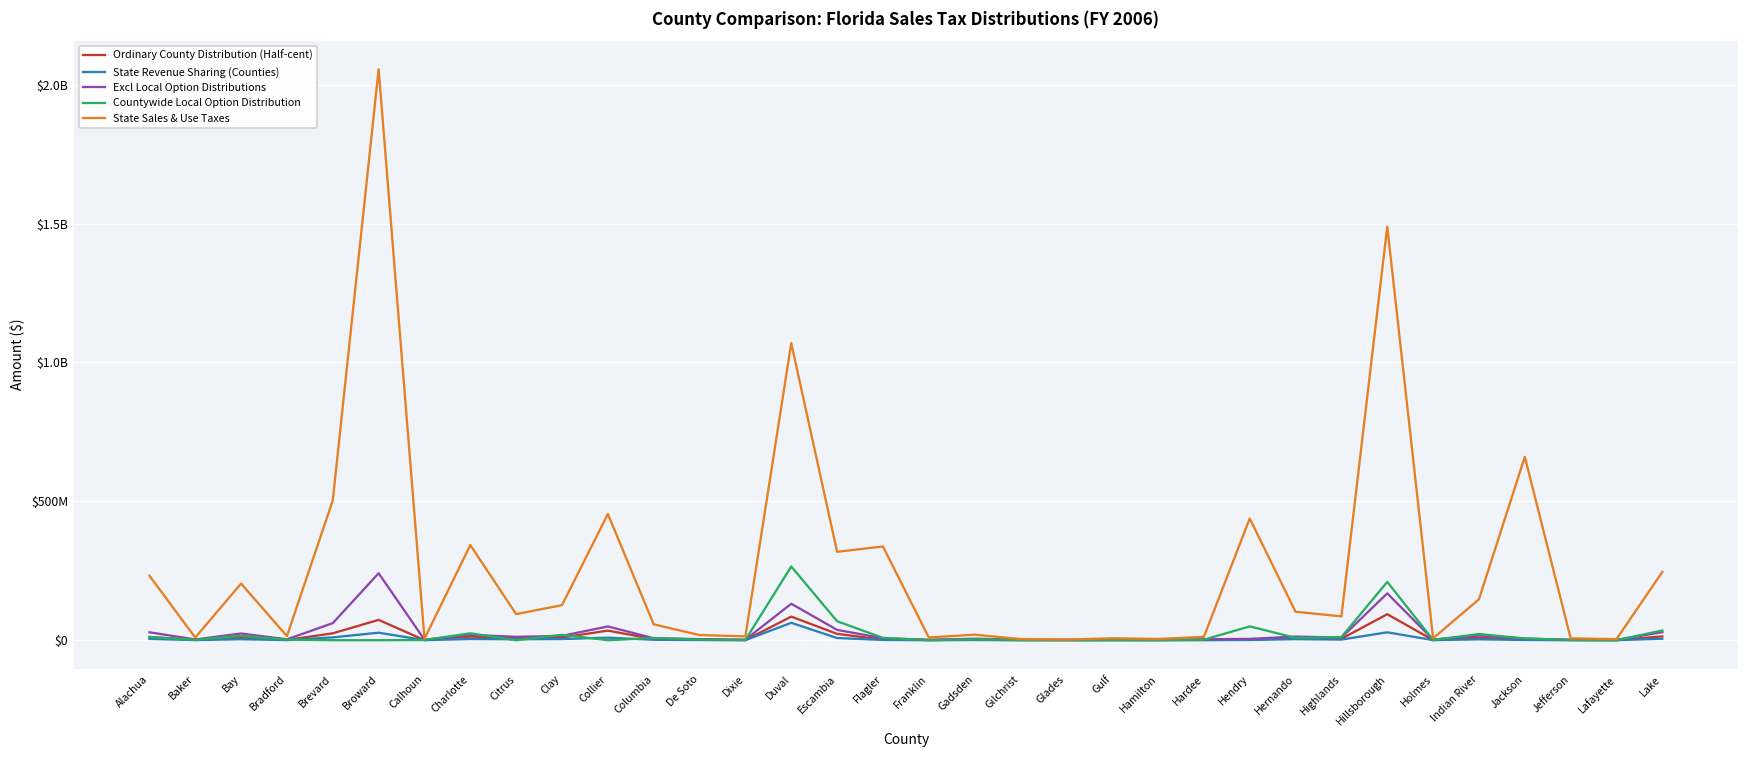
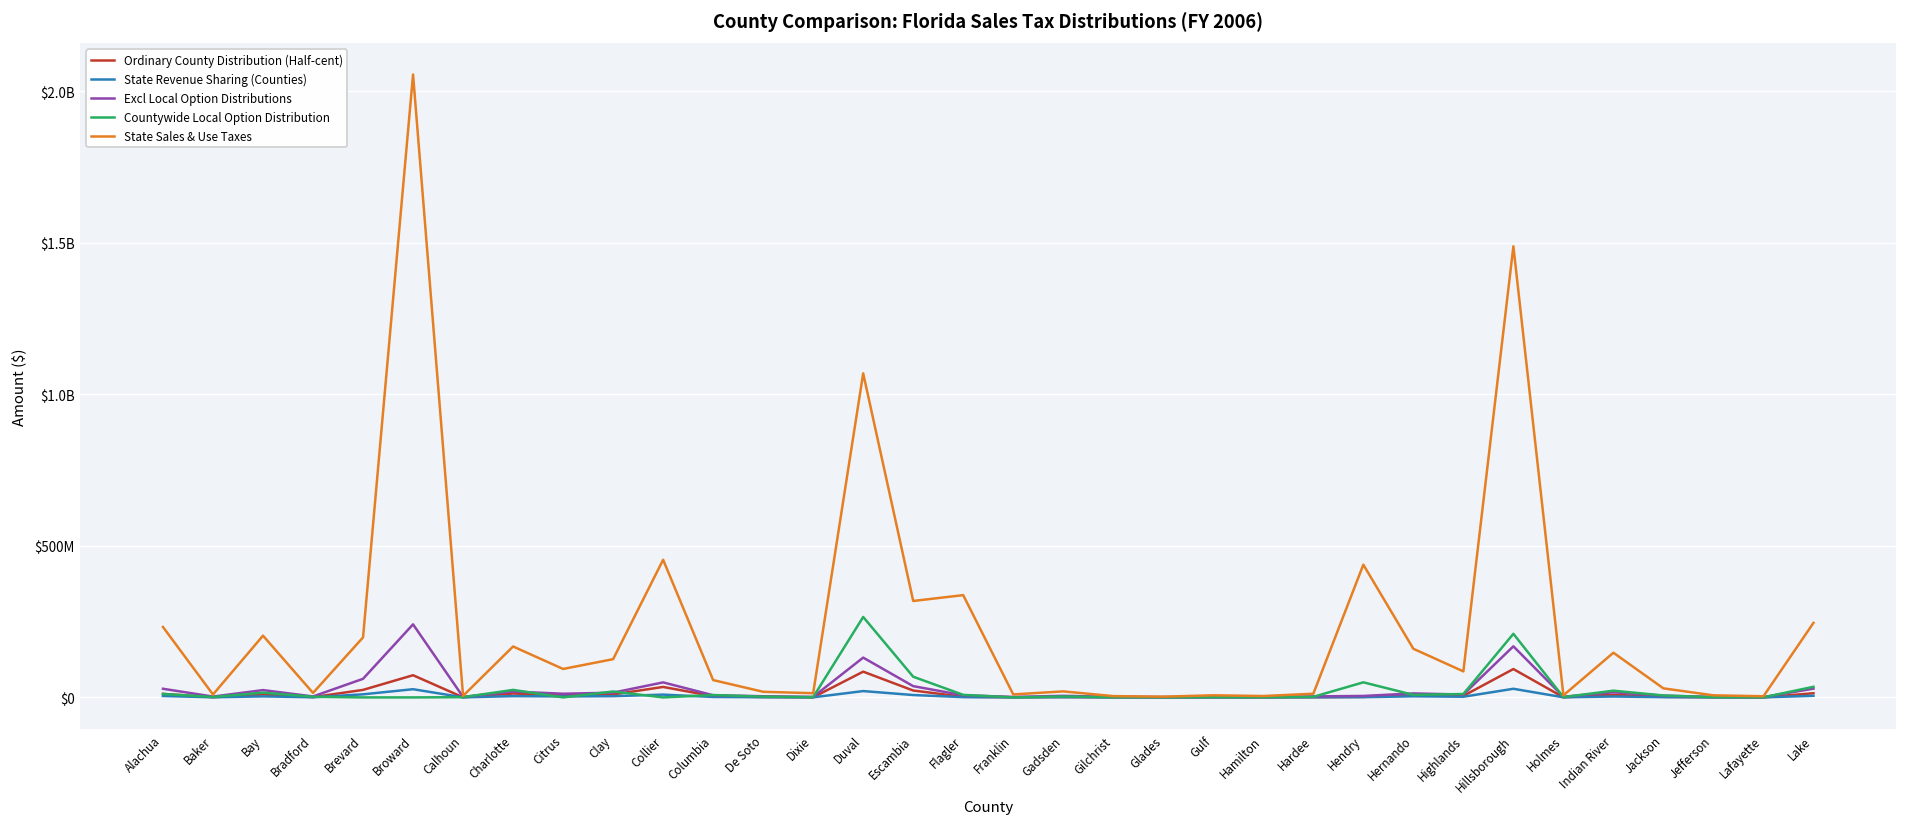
State Sales & Use Taxes, Brevard: $500000000 -> $200000000
State Sales & Use Taxes, Charlotte: $340000000 -> $170000000
State Revenue Sharing (Counties), Duval: $60000000 -> $20000000
State Sales & Use Taxes, Hernando: $100000000 -> $160000000
State Sales & Use Taxes, Jackson: $660000000 -> $30000000
